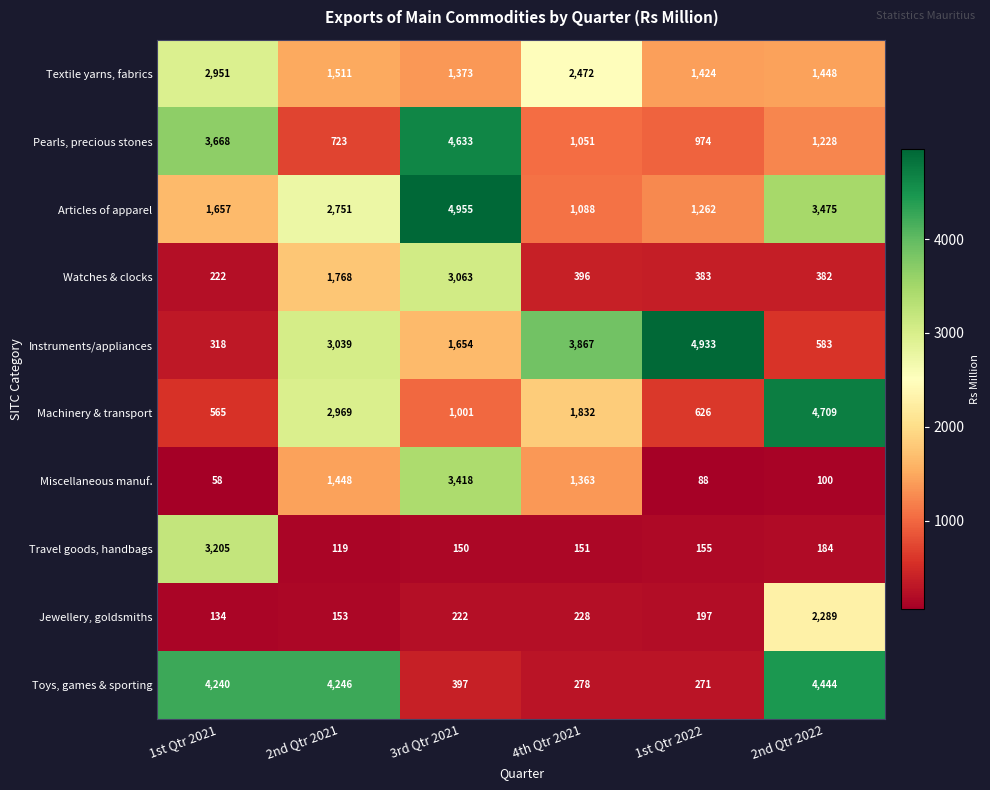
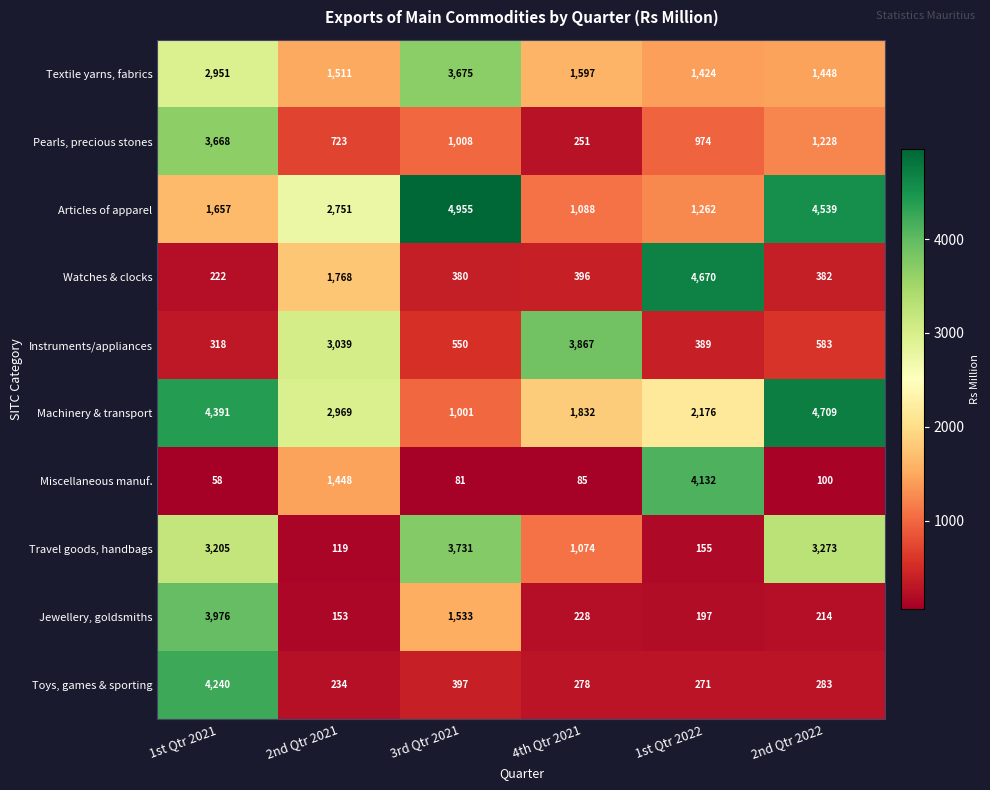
Textile yarns, fabrics, 3rd Qtr 2021: 1,373 -> 3,675
Textile yarns, fabrics, 4th Qtr 2021: 2,472 -> 1,597
Pearls, precious stones, 3rd Qtr 2021: 4,633 -> 1,008
Pearls, precious stones, 4th Qtr 2021: 1,051 -> 251
Articles of apparel, 2nd Qtr 2022: 3,475 -> 4,539
Watches & clocks, 3rd Qtr 2021: 3,063 -> 380
Watches & clocks, 1st Qtr 2022: 383 -> 4,670
Instruments/appliances, 3rd Qtr 2021: 1,654 -> 550
Instruments/appliances, 1st Qtr 2022: 4,933 -> 389
Machinery & transport, 1st Qtr 2021: 565 -> 4,391
Machinery & transport, 1st Qtr 2022: 626 -> 2,176
Miscellaneous manuf., 3rd Qtr 2021: 3,418 -> 81
Miscellaneous manuf., 4th Qtr 2021: 1,363 -> 85
Miscellaneous manuf., 1st Qtr 2022: 88 -> 4,132
Travel goods, handbags, 3rd Qtr 2021: 150 -> 3,731
Travel goods, handbags, 4th Qtr 2021: 151 -> 1,074
Travel goods, handbags, 2nd Qtr 2022: 184 -> 3,273
Jewellery, goldsmiths, 1st Qtr 2021: 134 -> 3,976
Jewellery, goldsmiths, 3rd Qtr 2021: 222 -> 1,533
Jewellery, goldsmiths, 2nd Qtr 2022: 2,289 -> 214
Toys, games & sporting, 2nd Qtr 2021: 4,246 -> 234
Toys, games & sporting, 2nd Qtr 2022: 4,444 -> 283
